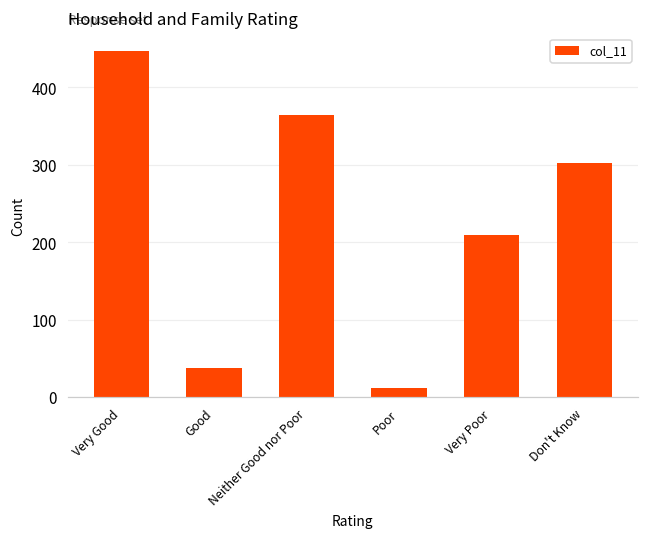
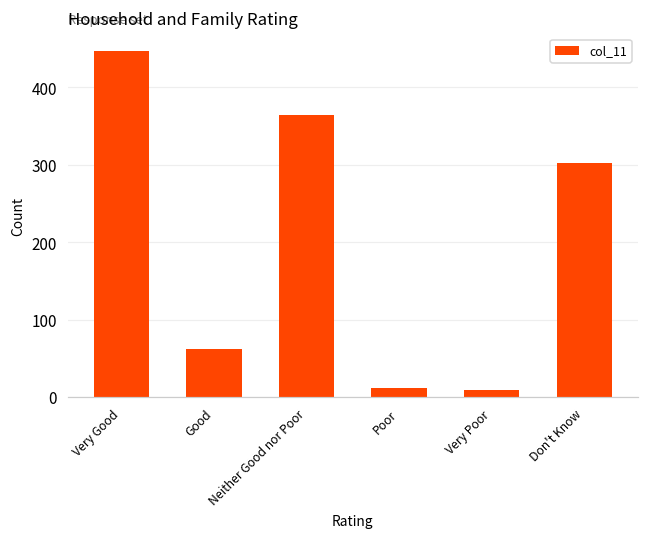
Good: 40 -> 60
Very Poor: 210 -> 10
